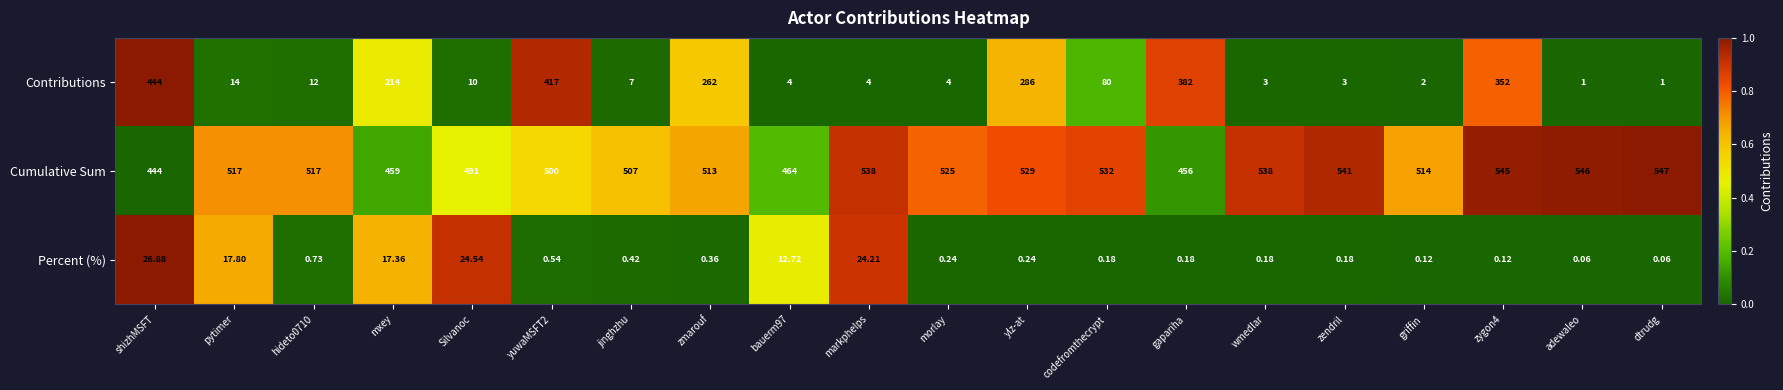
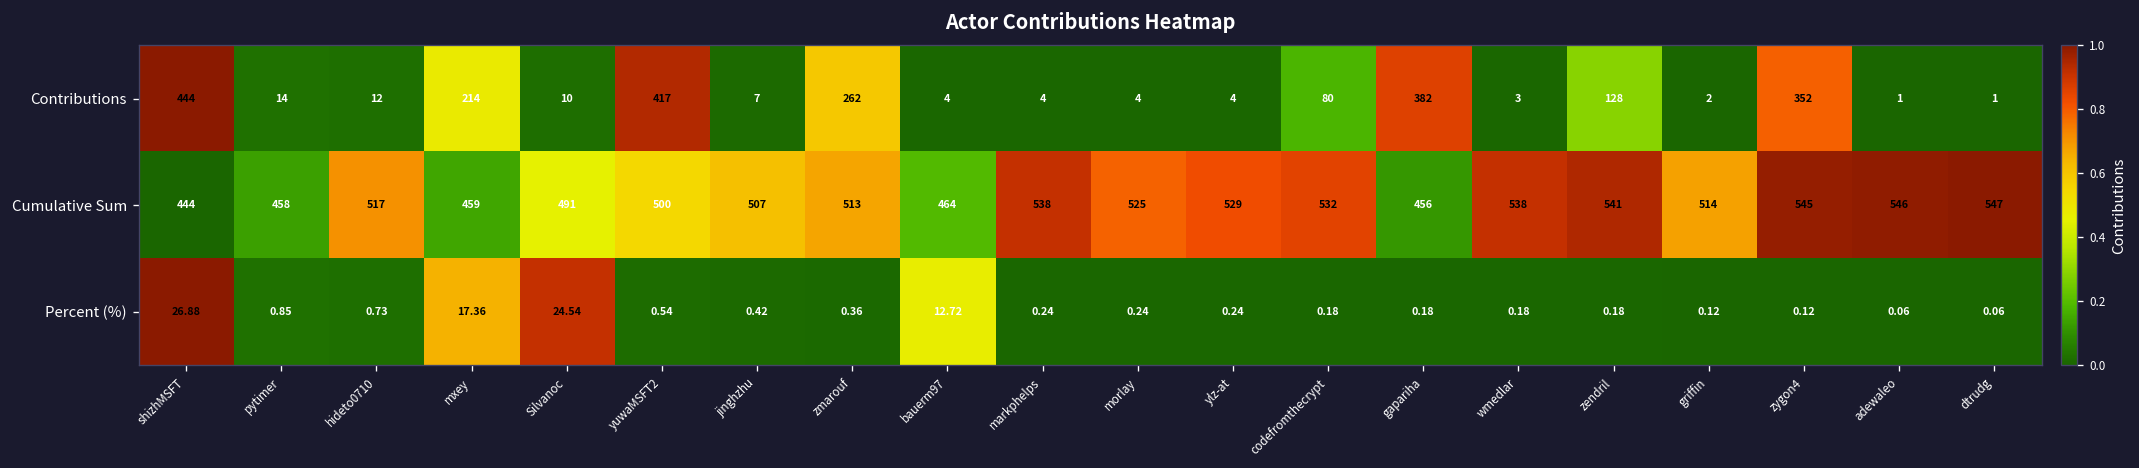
Contributions, ylz-at: 286 -> 4
Contributions, zendril: 3 -> 128
Cumulative Sum, pytimer: 517 -> 458
Percent (%), pytimer: 17.80 -> 0.85
Percent (%), markphelps: 24.21 -> 0.24
